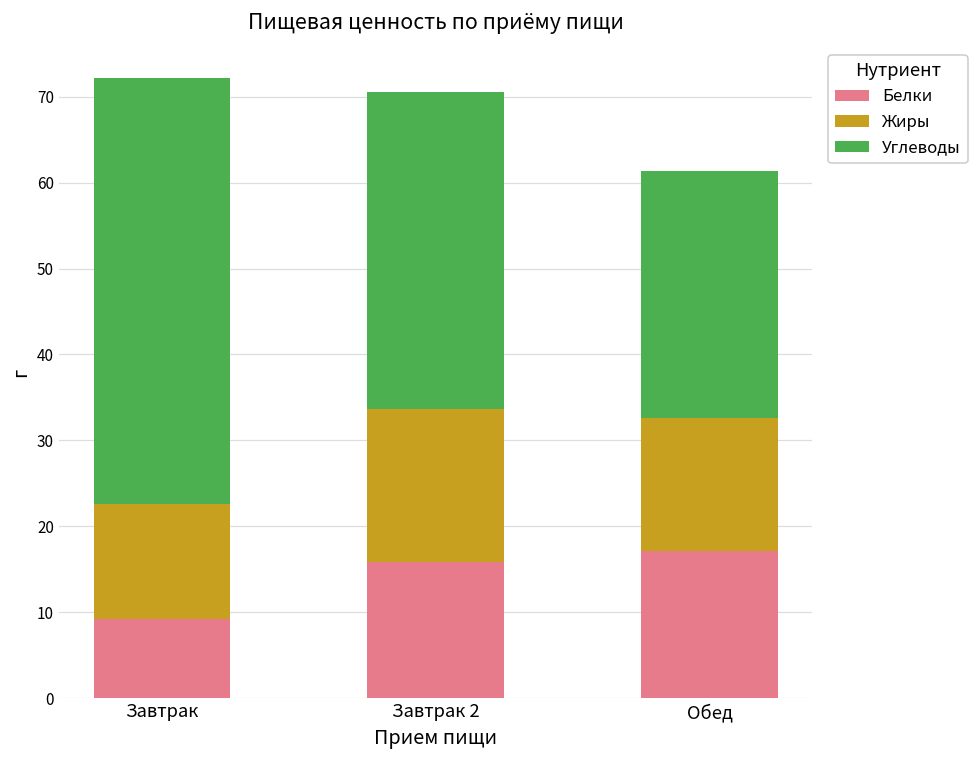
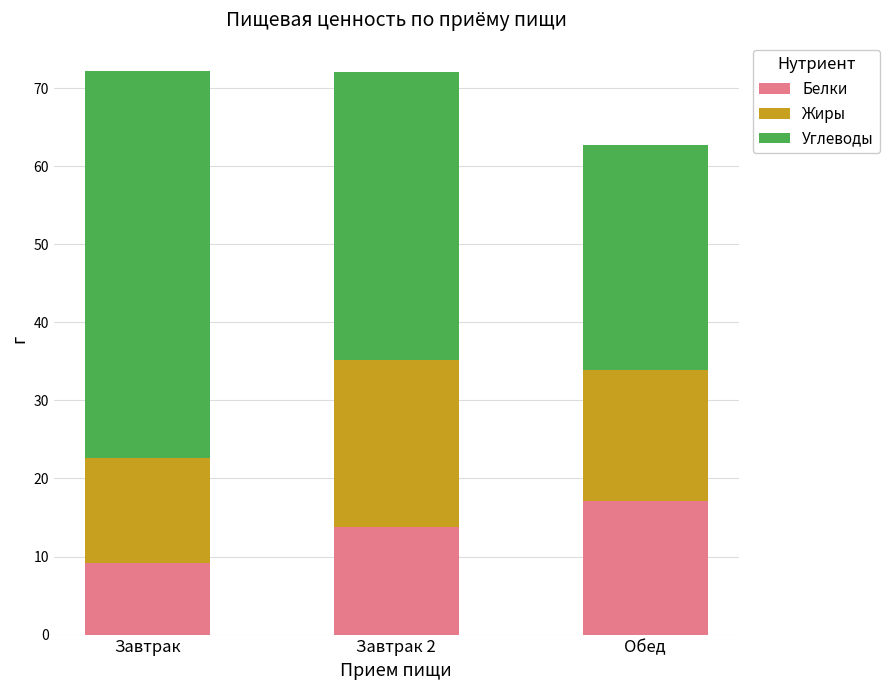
Белки, Завтрак 2: 16 -> 14
Жиры, Завтрак 2: 18 -> 21
Жиры, Обед: 16 -> 17
